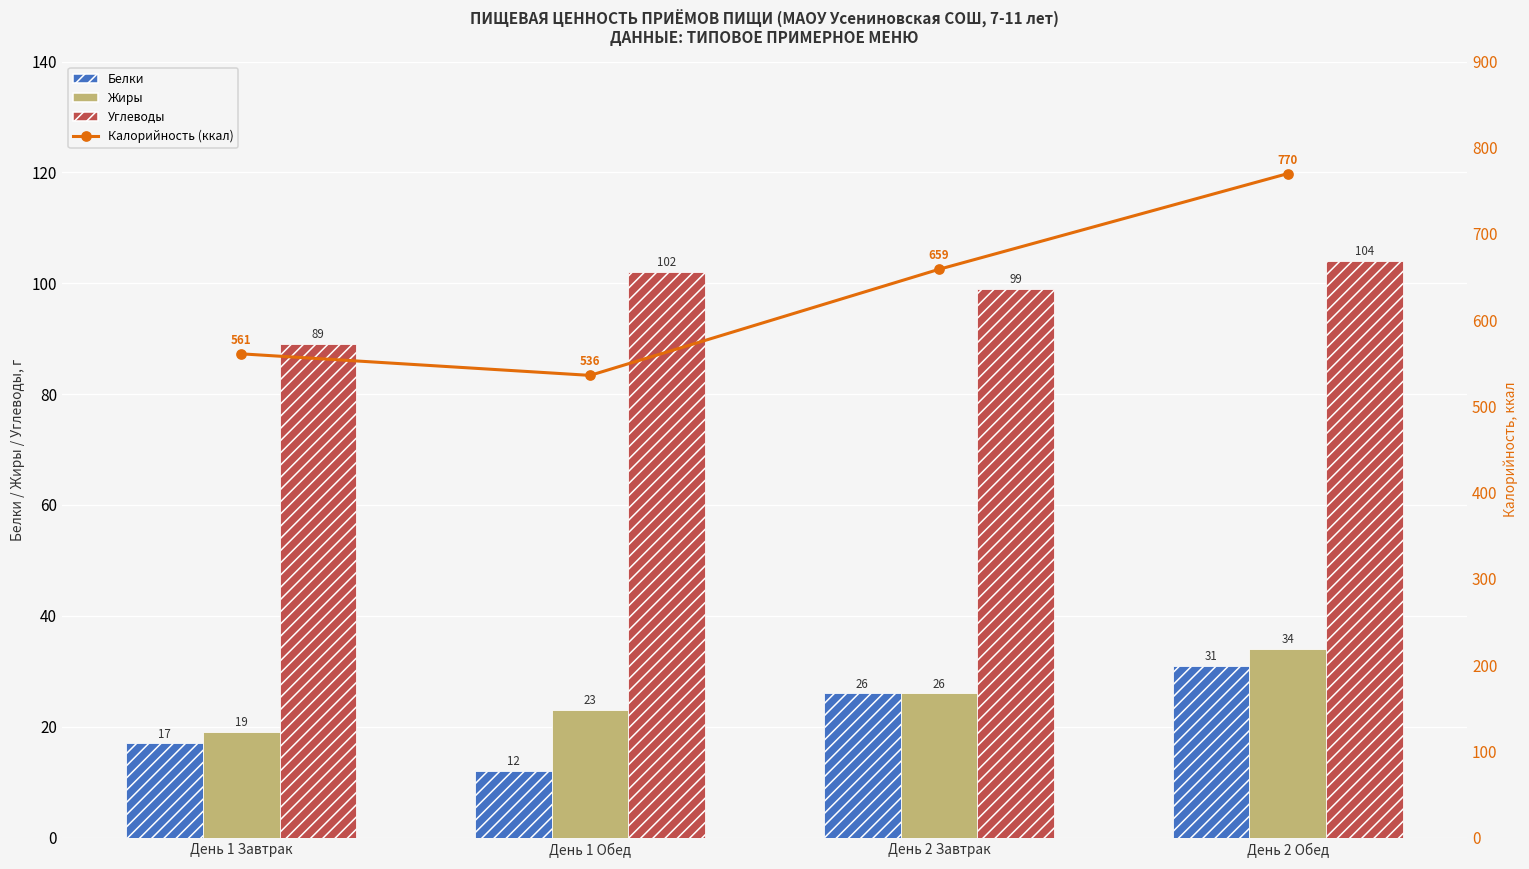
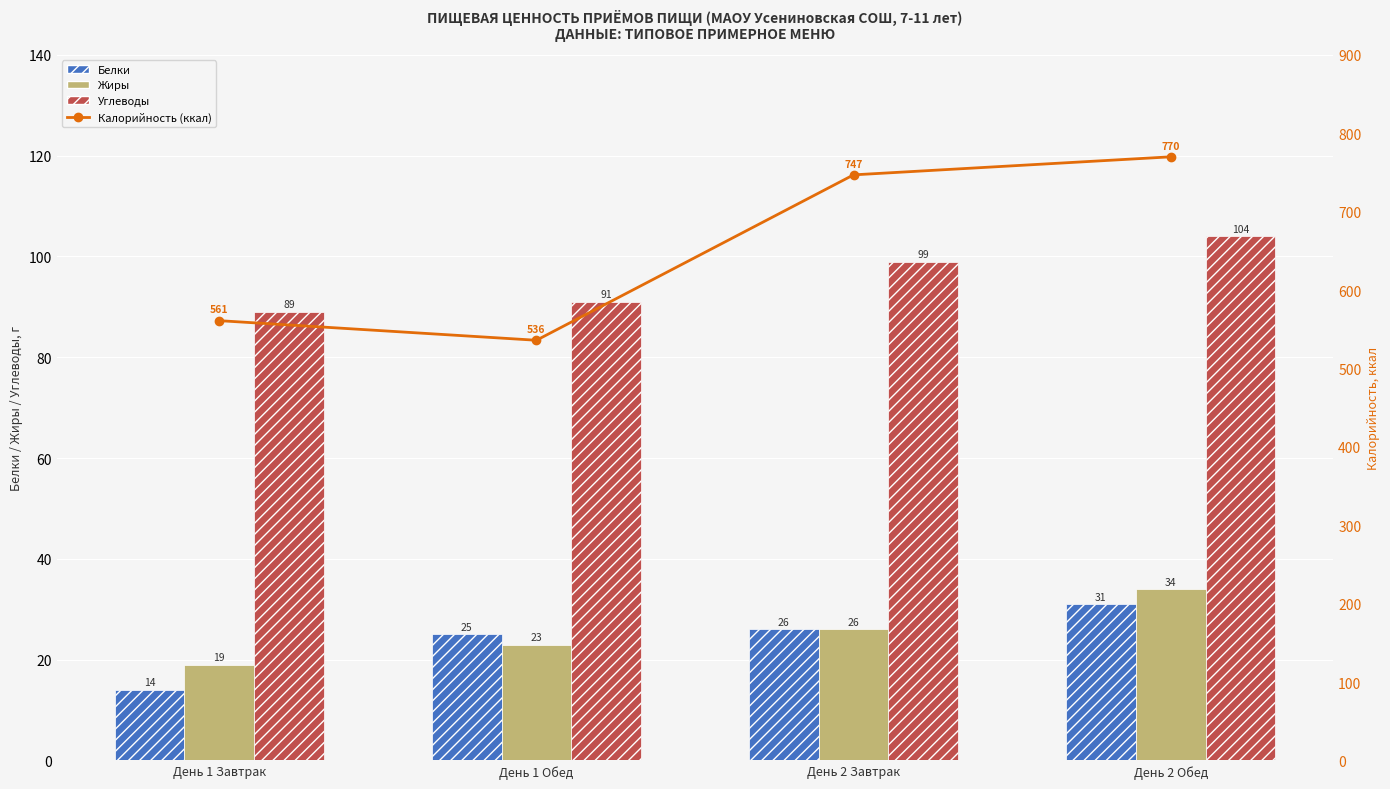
Белки, День 1 Завтрак: 17 -> 14
Белки, День 1 Обед: 12 -> 25
Углеводы, День 1 Обед: 102 -> 91
Калорийность (ккал), День 2 Завтрак: 659 -> 747
